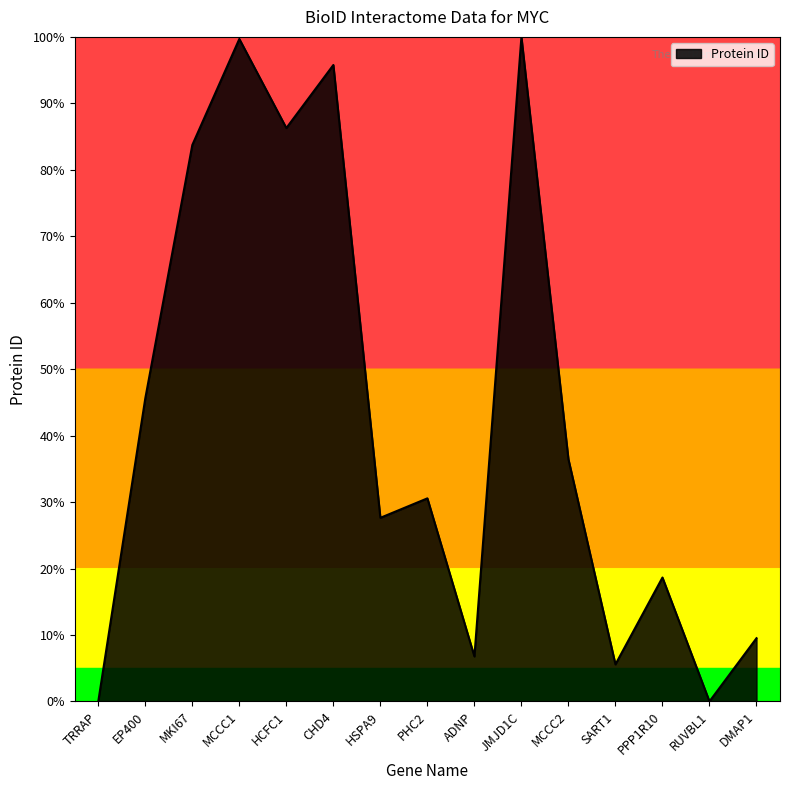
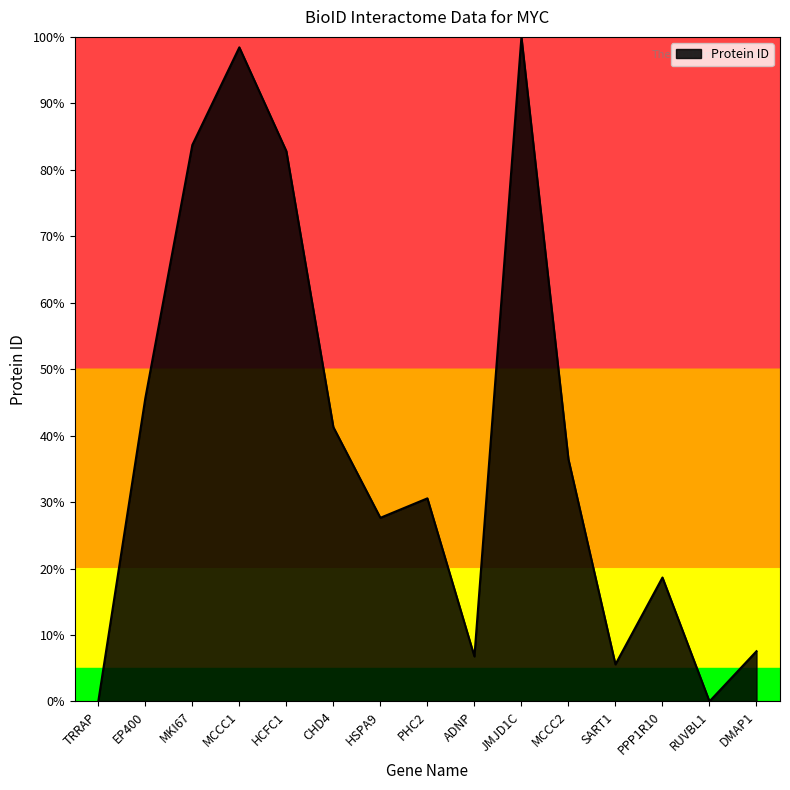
MCCC1: 100% -> 98%
HCFC1: 86% -> 83%
CHD4: 96% -> 41%
DMAP1: 10% -> 8%
